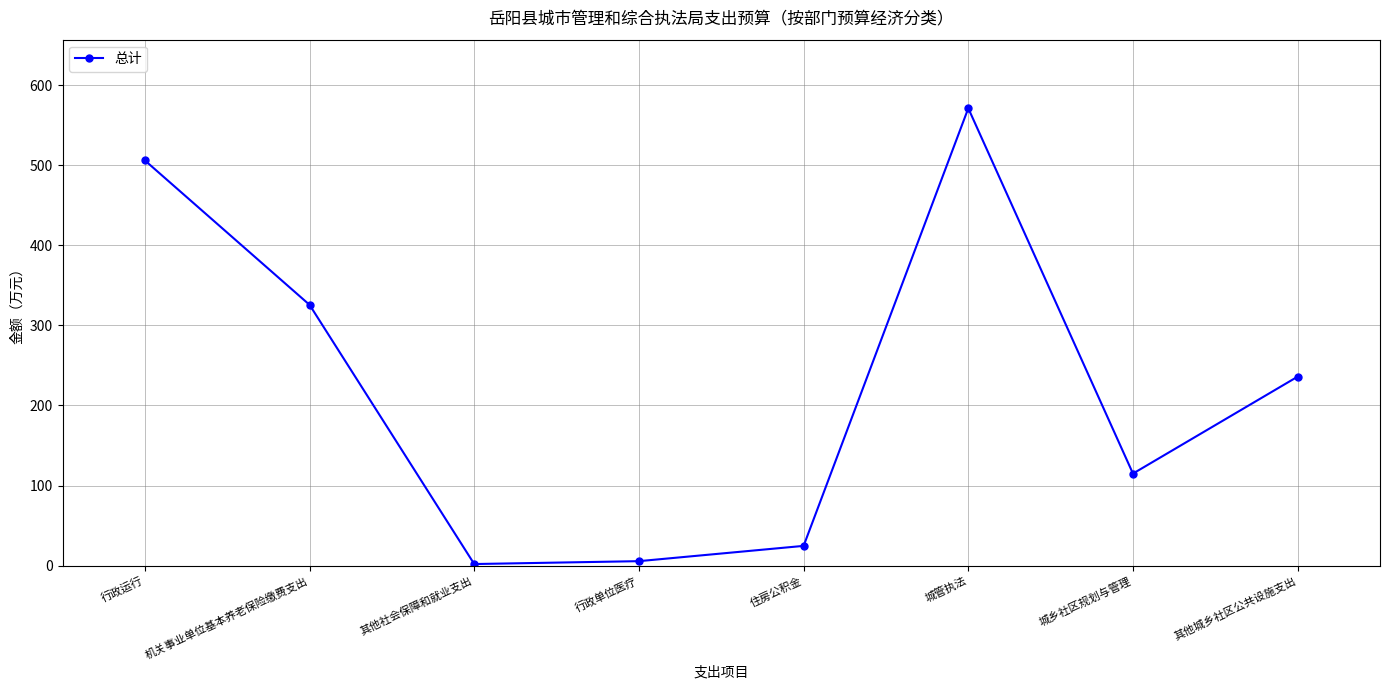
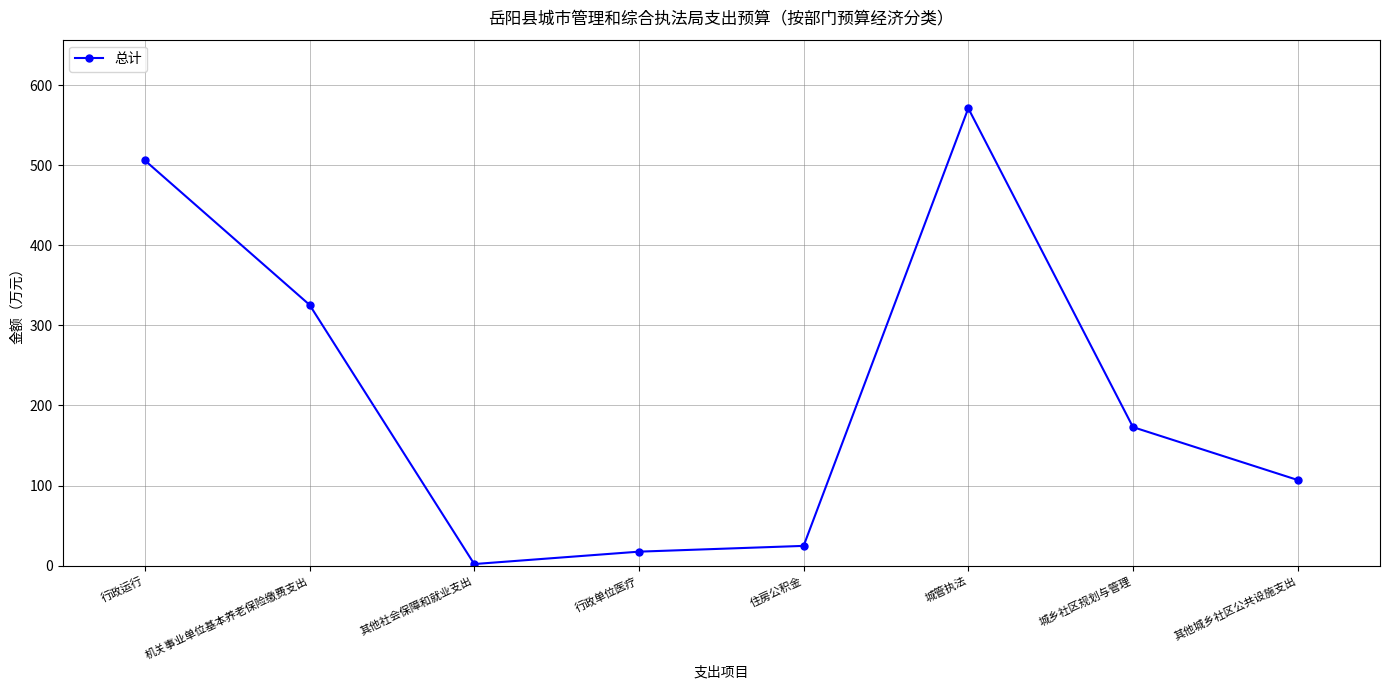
行政单位医疗: 10 -> 20
城乡社区规划与管理: 120 -> 170
其他城乡社区公共设施支出: 240 -> 110
